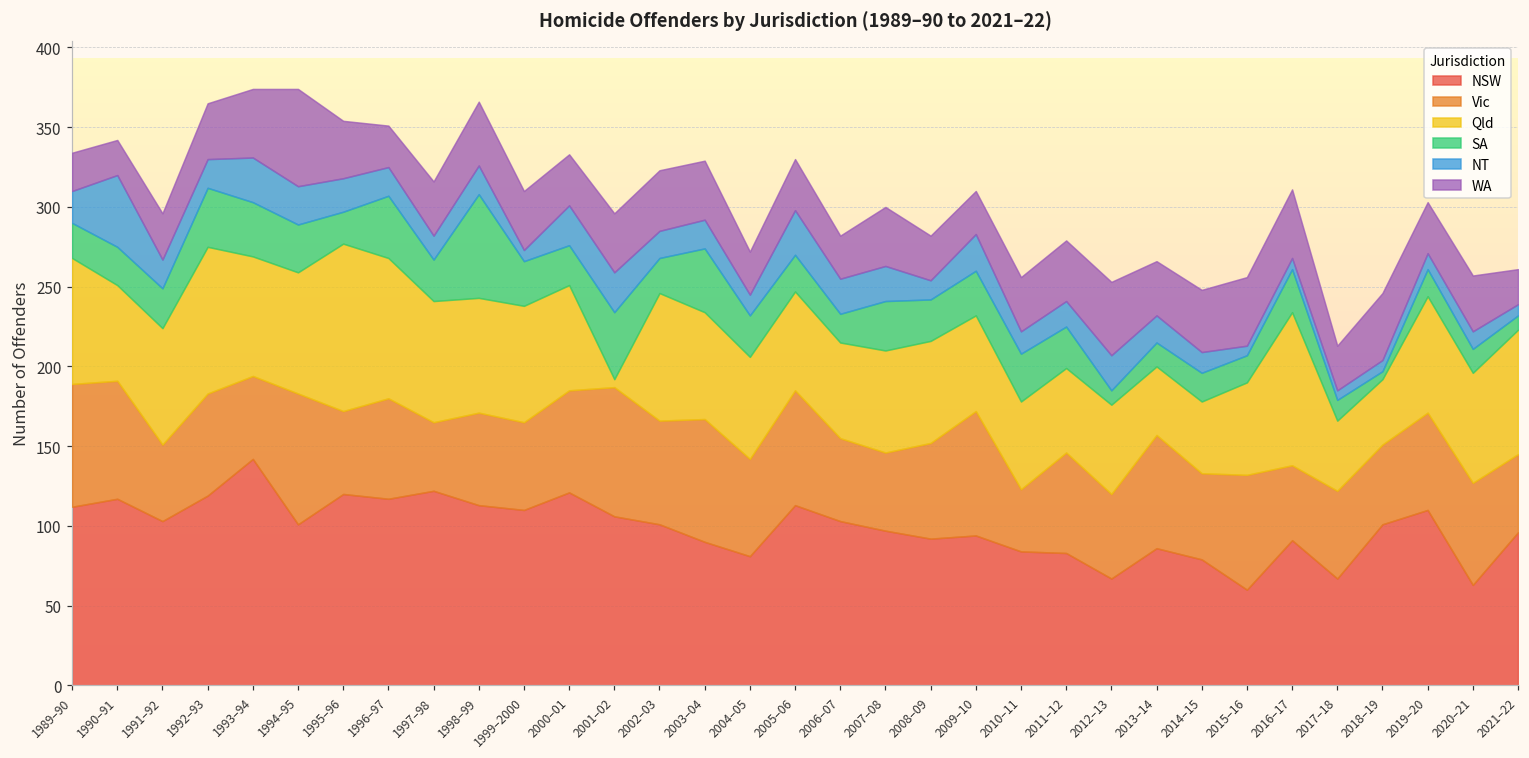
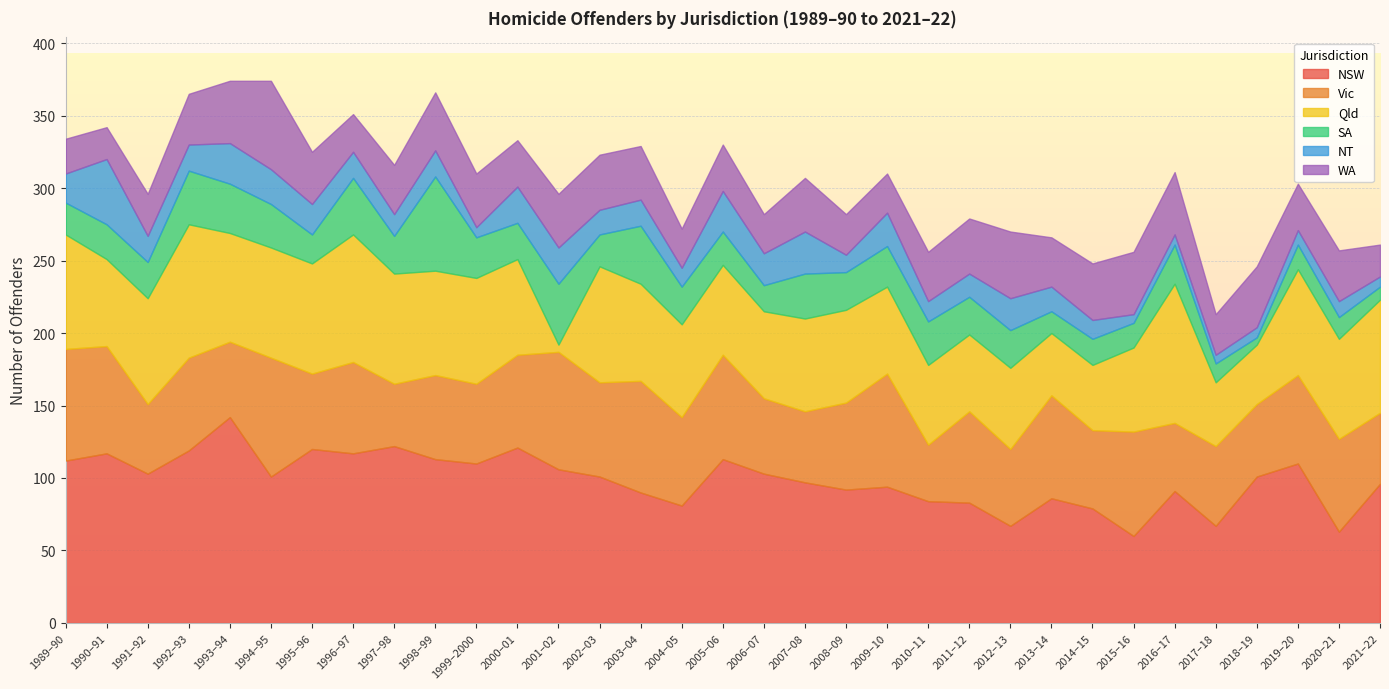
Qld, 1995–96: 105 -> 76
NT, 2007–08: 22 -> 29
SA, 2012–13: 9 -> 26
